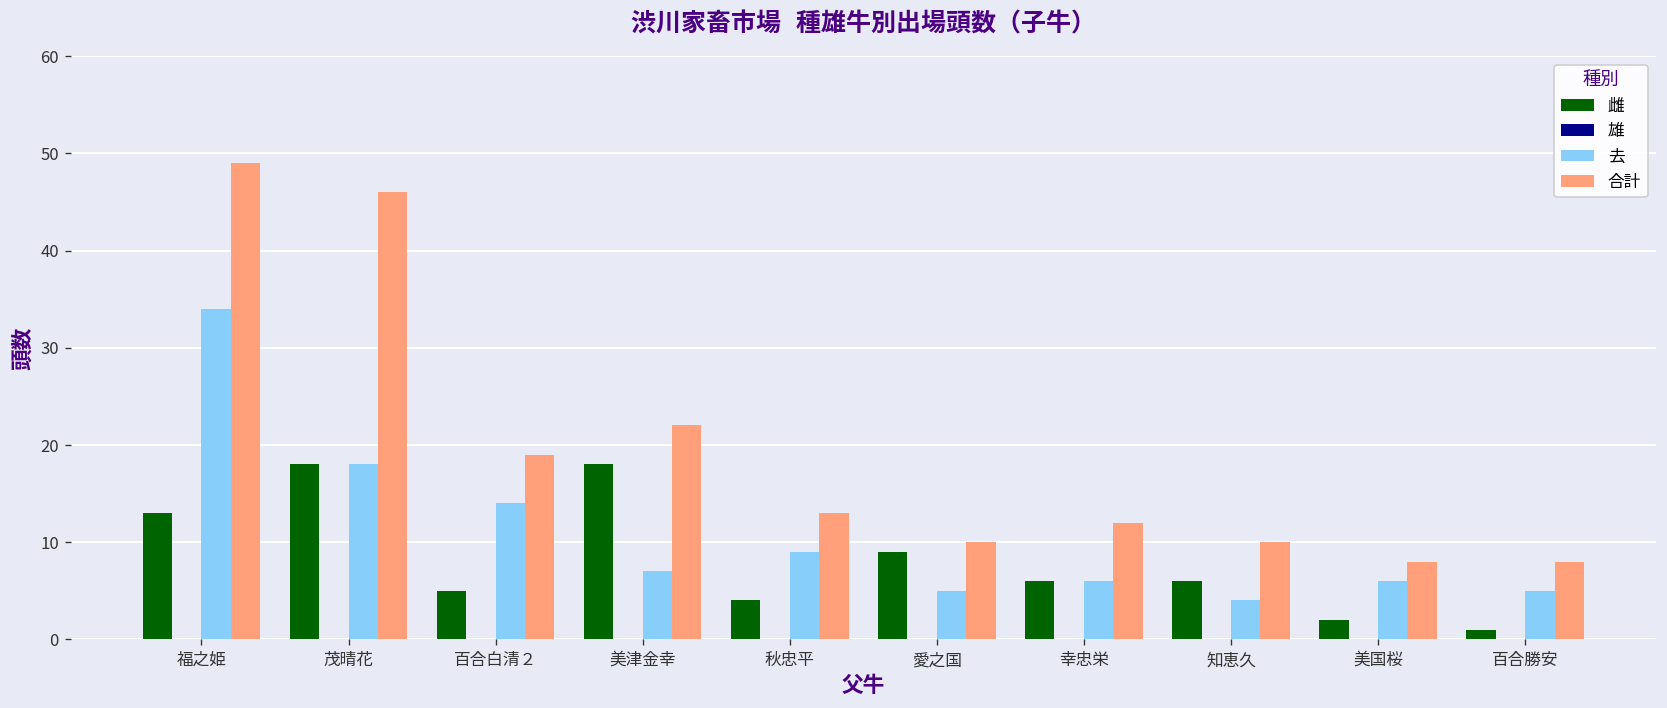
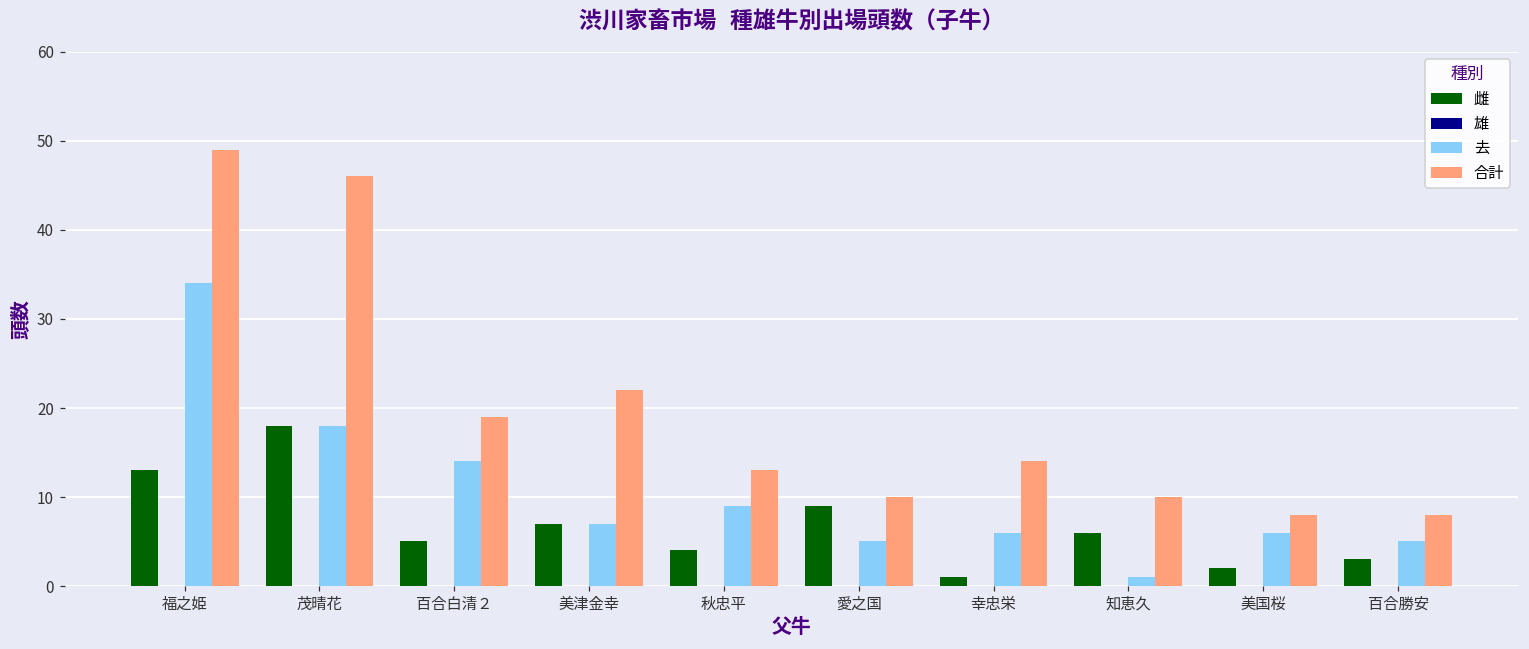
雌, 美津金幸: 18 -> 7
雌, 幸忠栄: 6 -> 1
合計, 幸忠栄: 12 -> 14
去, 知恵久: 4 -> 1
雌, 百合勝安: 1 -> 3
